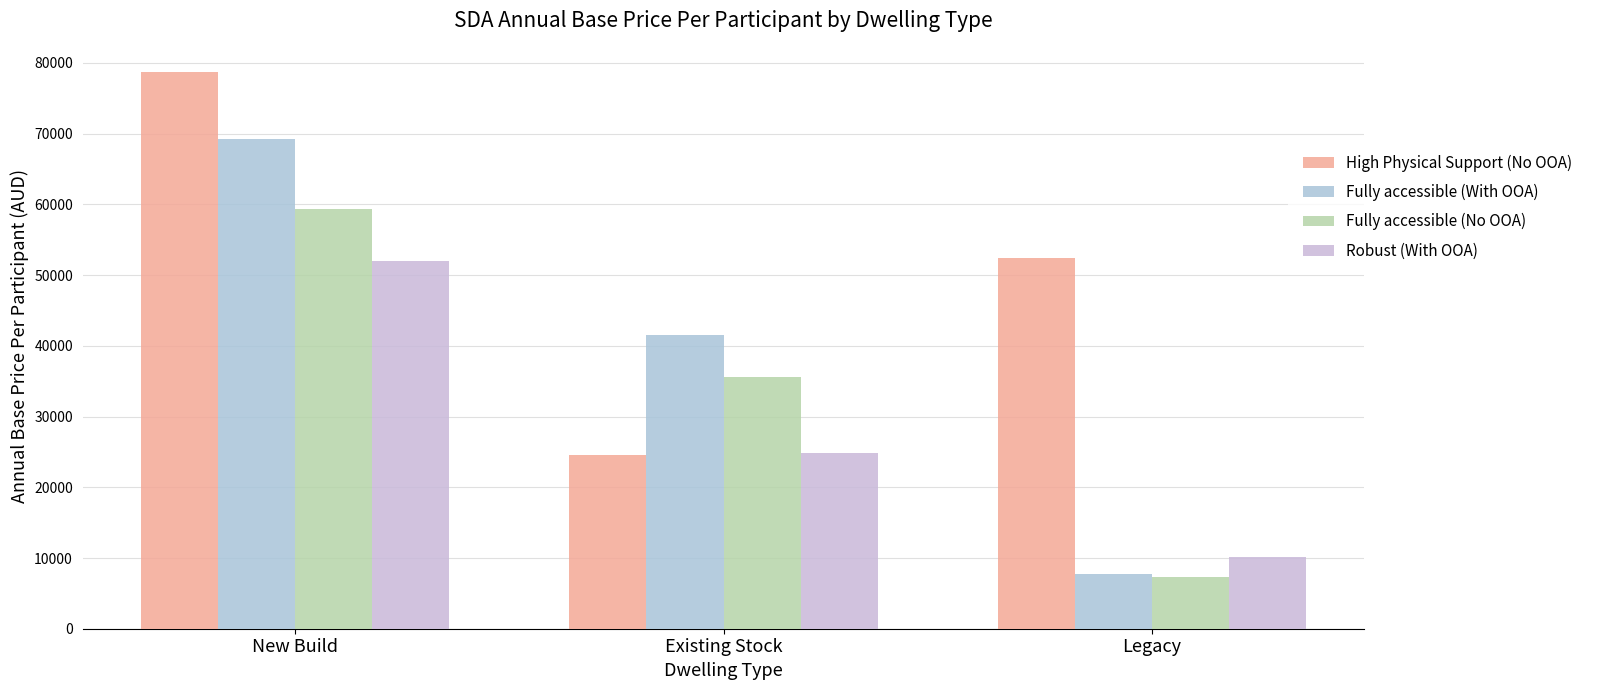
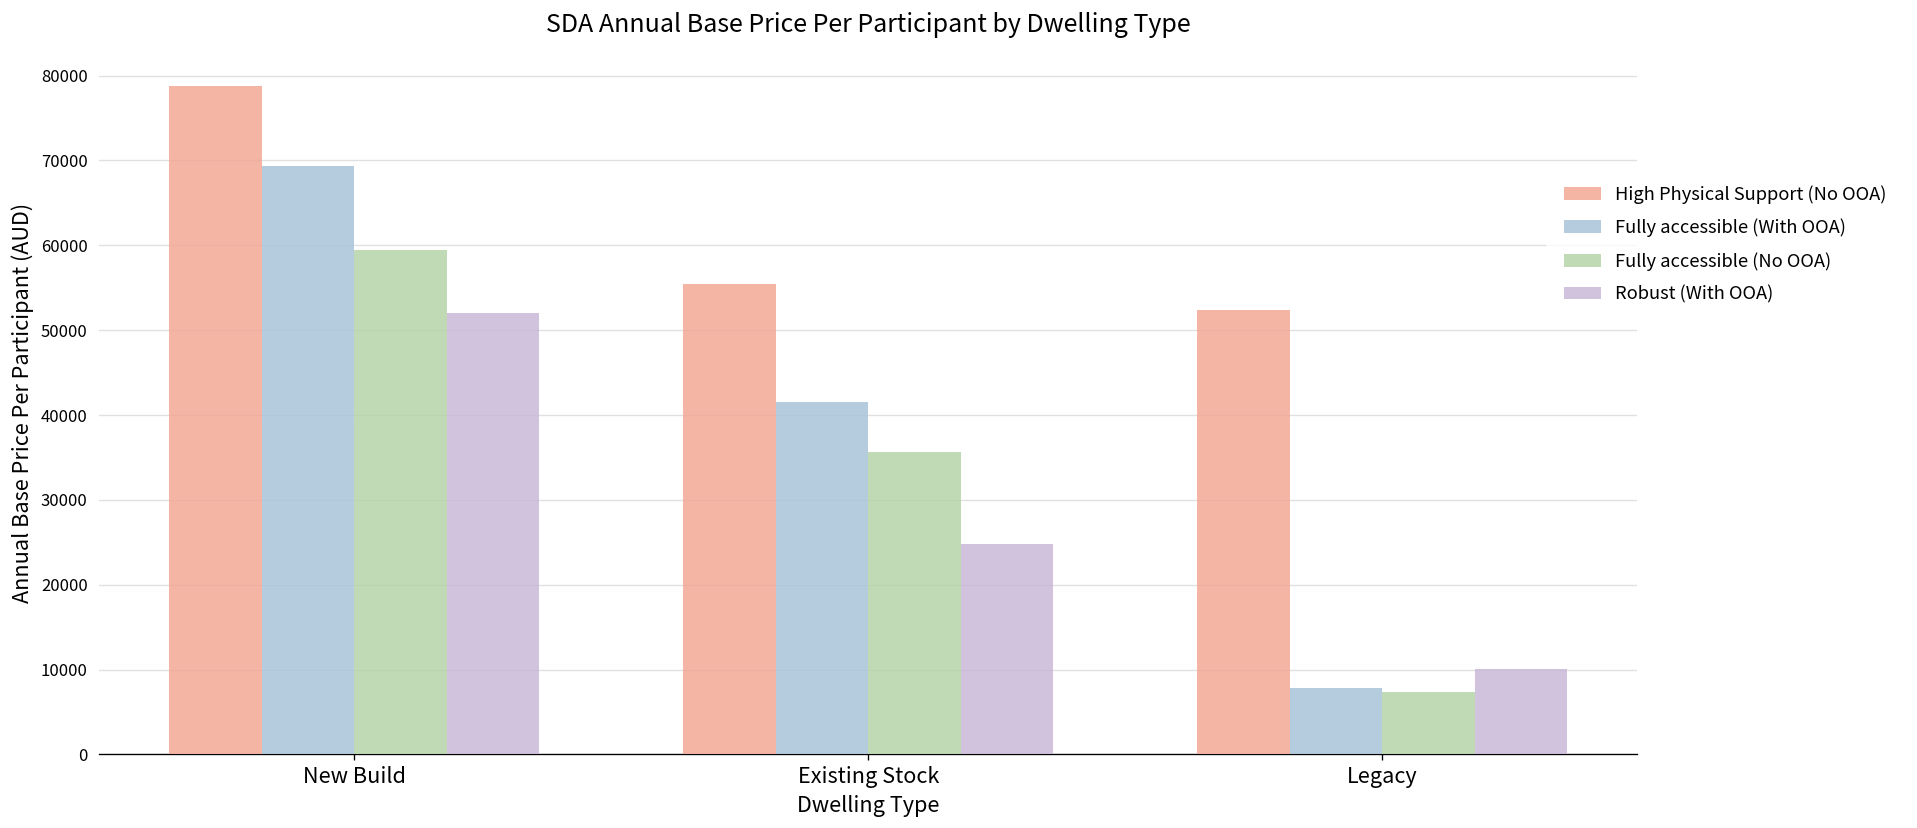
High Physical Support (No OOA), Existing Stock: 25000 -> 55000
